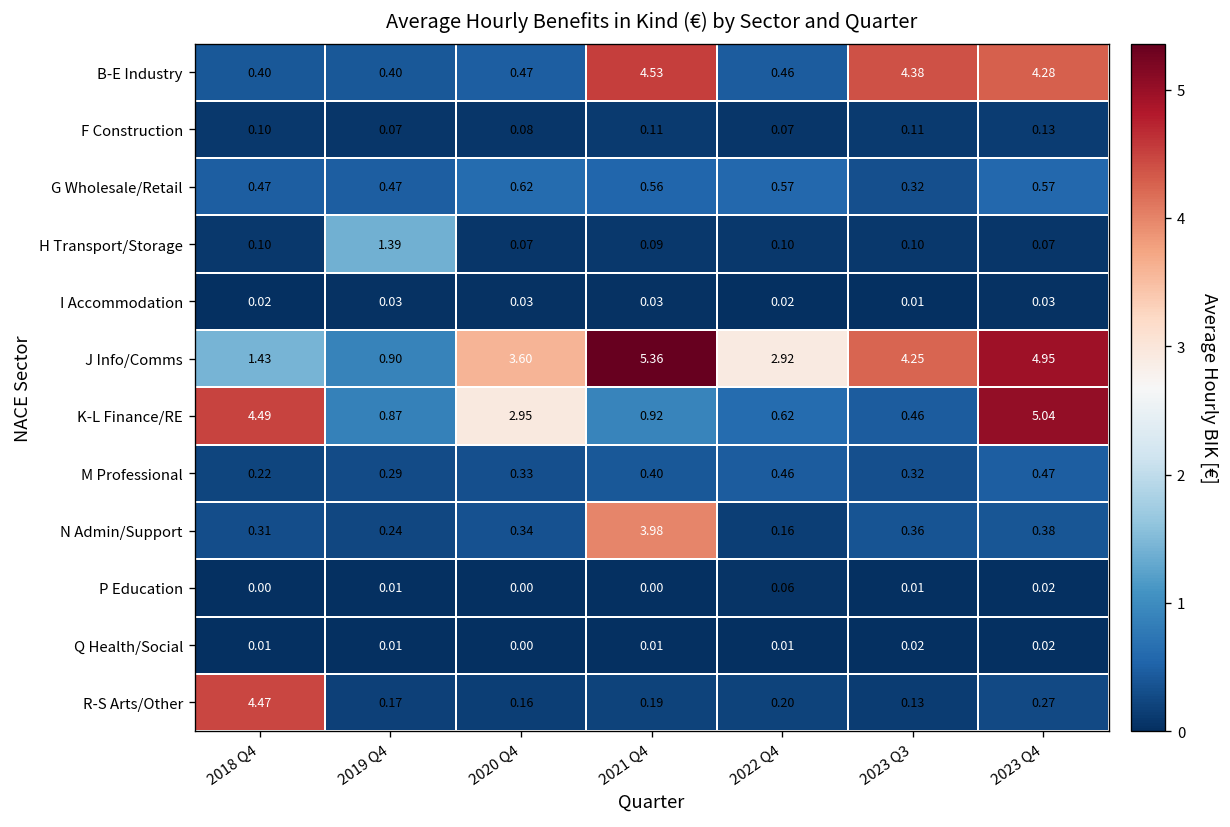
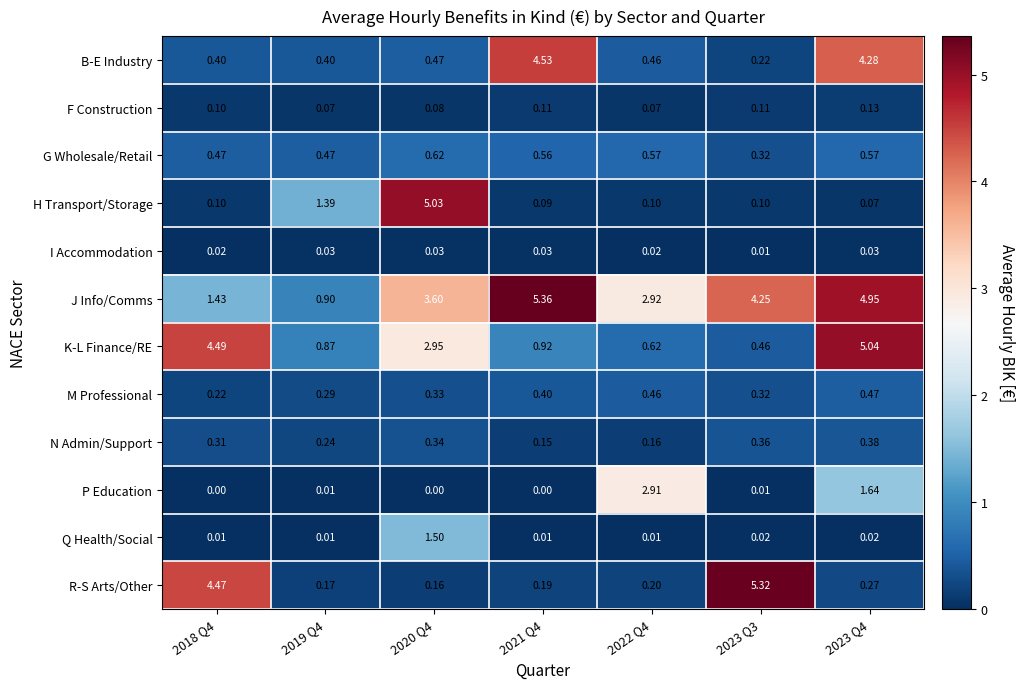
B-E Industry, 2023 Q3: 4.38 -> 0.22
H Transport/Storage, 2020 Q4: 0.07 -> 5.03
N Admin/Support, 2021 Q4: 3.98 -> 0.15
P Education, 2022 Q4: 0.06 -> 2.91
P Education, 2023 Q4: 0.02 -> 1.64
Q Health/Social, 2020 Q4: 0.00 -> 1.50
R-S Arts/Other, 2023 Q3: 0.13 -> 5.32
